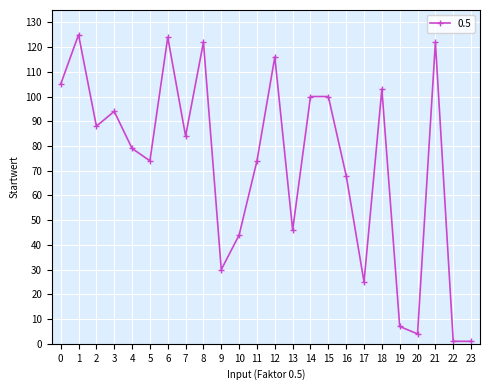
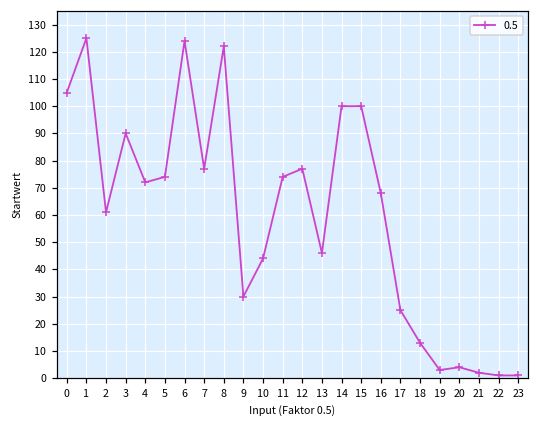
2: 88 -> 61
3: 94 -> 90
4: 79 -> 72
7: 84 -> 77
12: 116 -> 77
18: 103 -> 13
19: 7 -> 3
21: 122 -> 2
